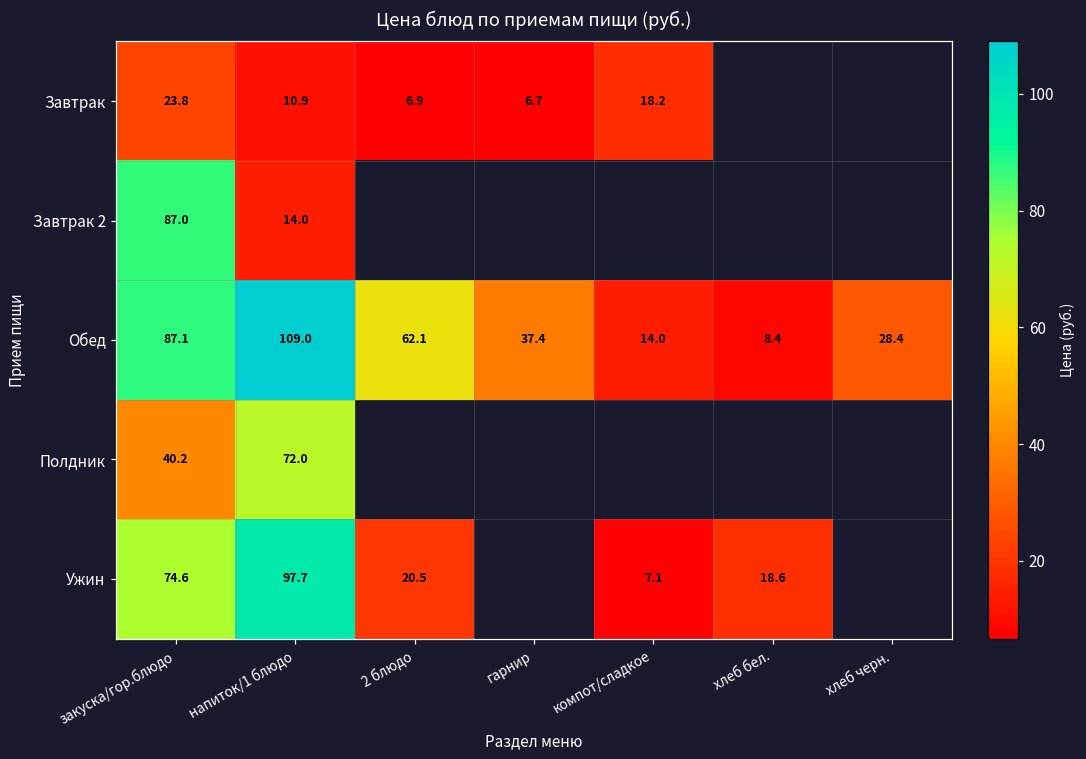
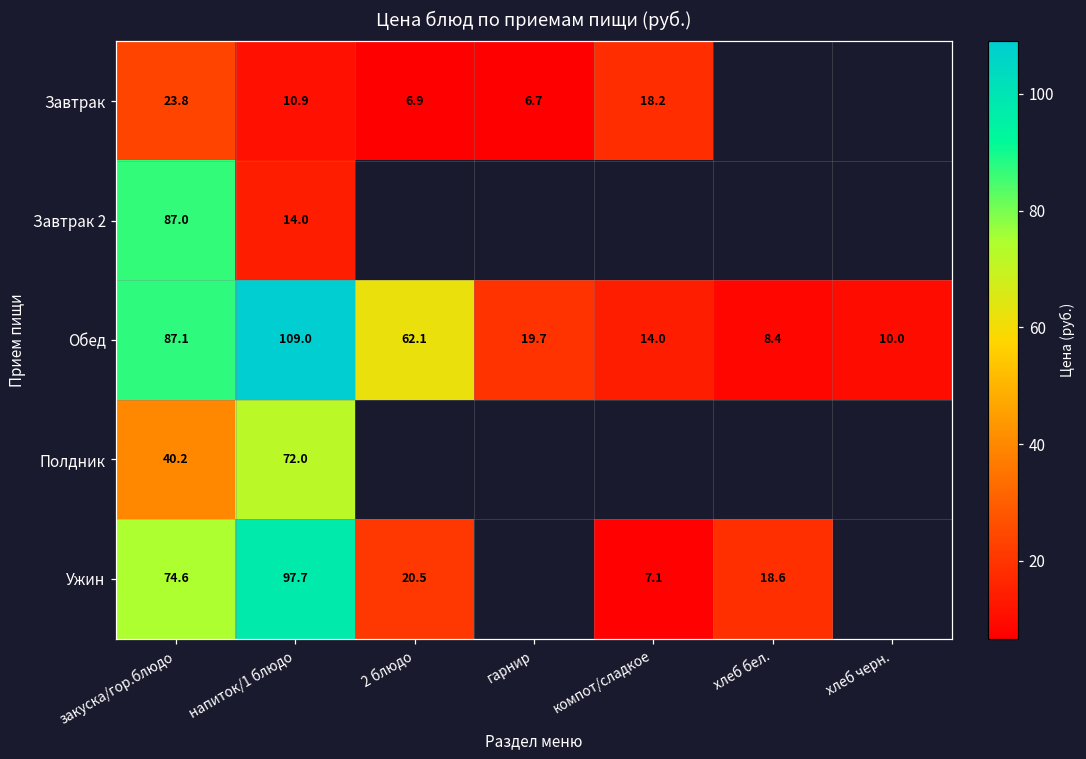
Обед, гарнир: 37.4 -> 19.7
Обед, хлеб черн.: 28.4 -> 10.0
